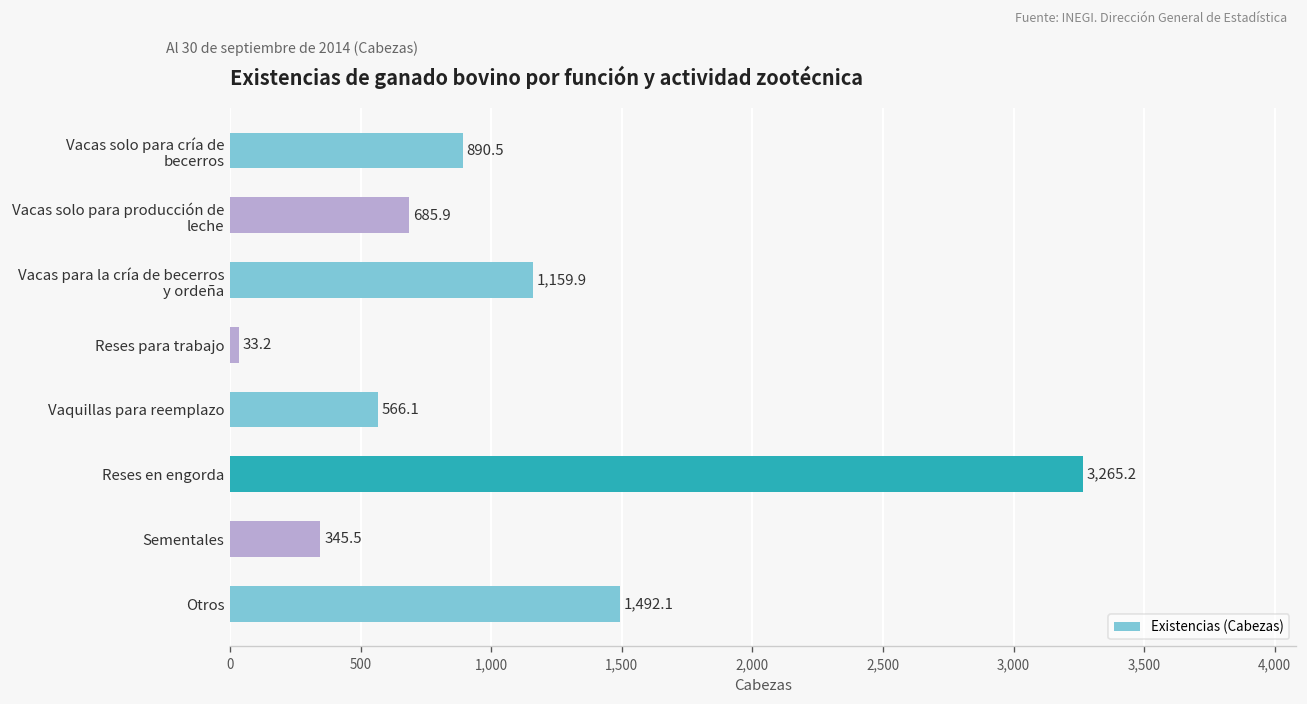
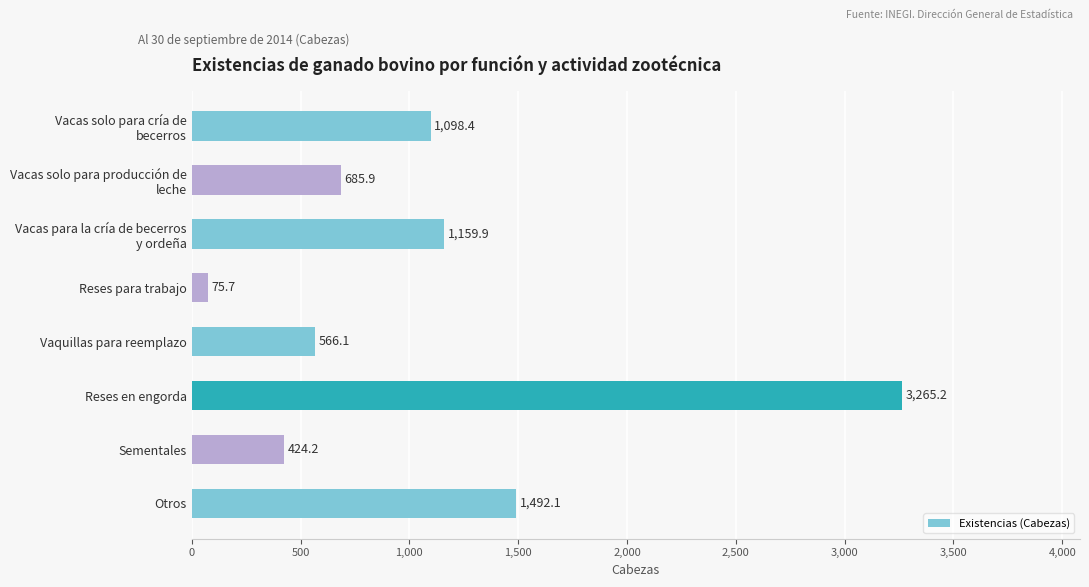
Vacas solo para cría de becerros: 890.5 -> 1,098.4
Reses para trabajo: 33.2 -> 75.7
Sementales: 345.5 -> 424.2
